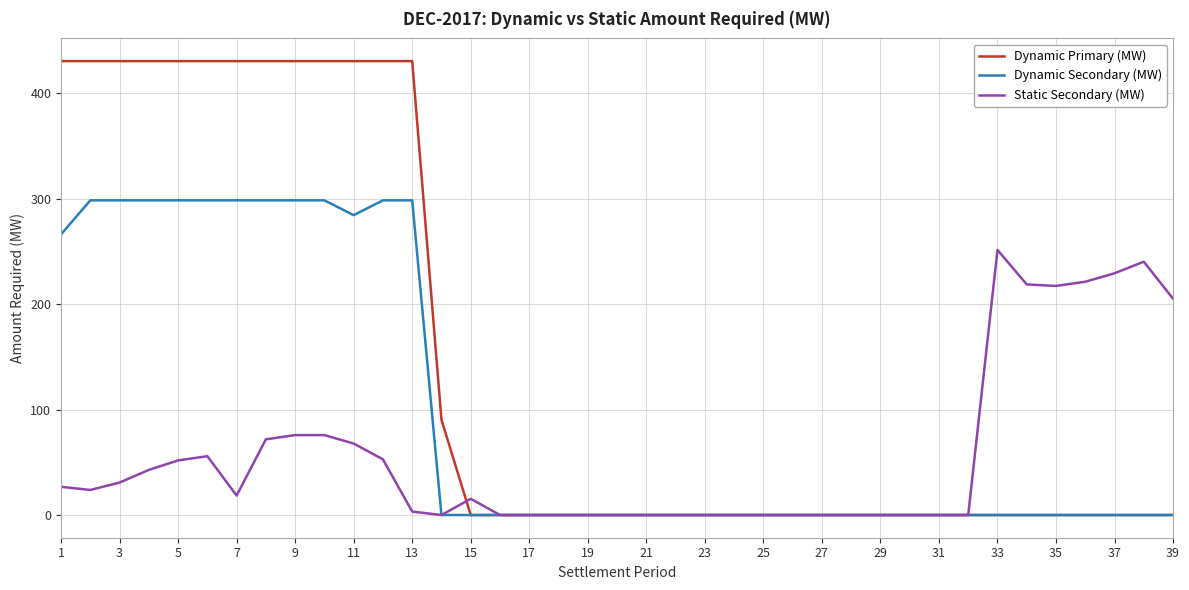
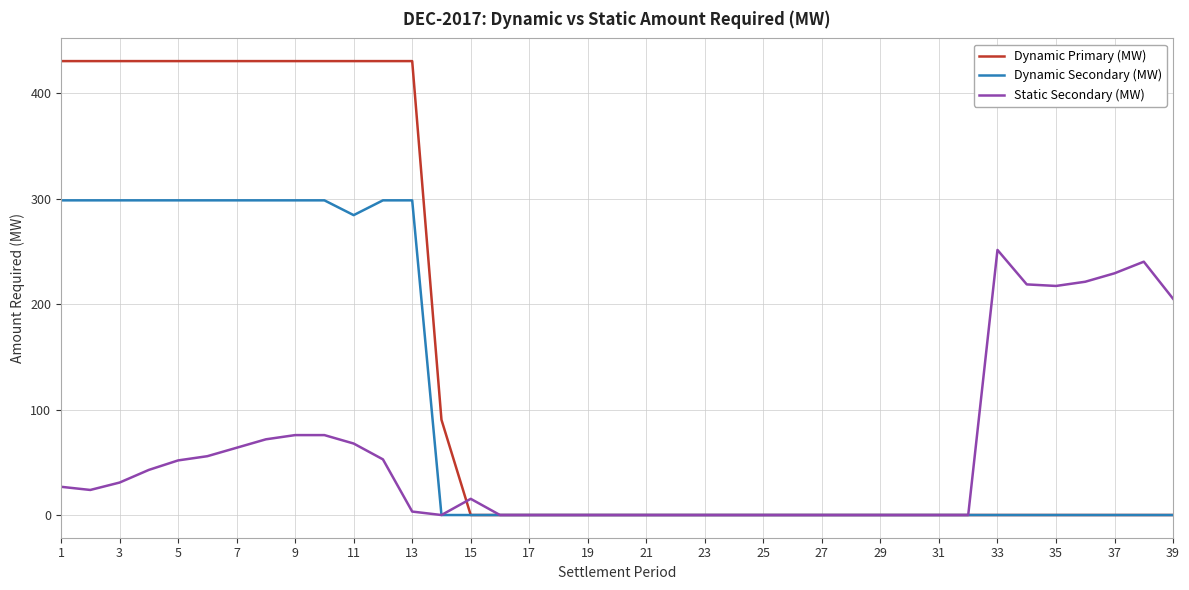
Dynamic Secondary (MW), 1: 266 -> 298
Static Secondary (MW), 7: 18 -> 64
